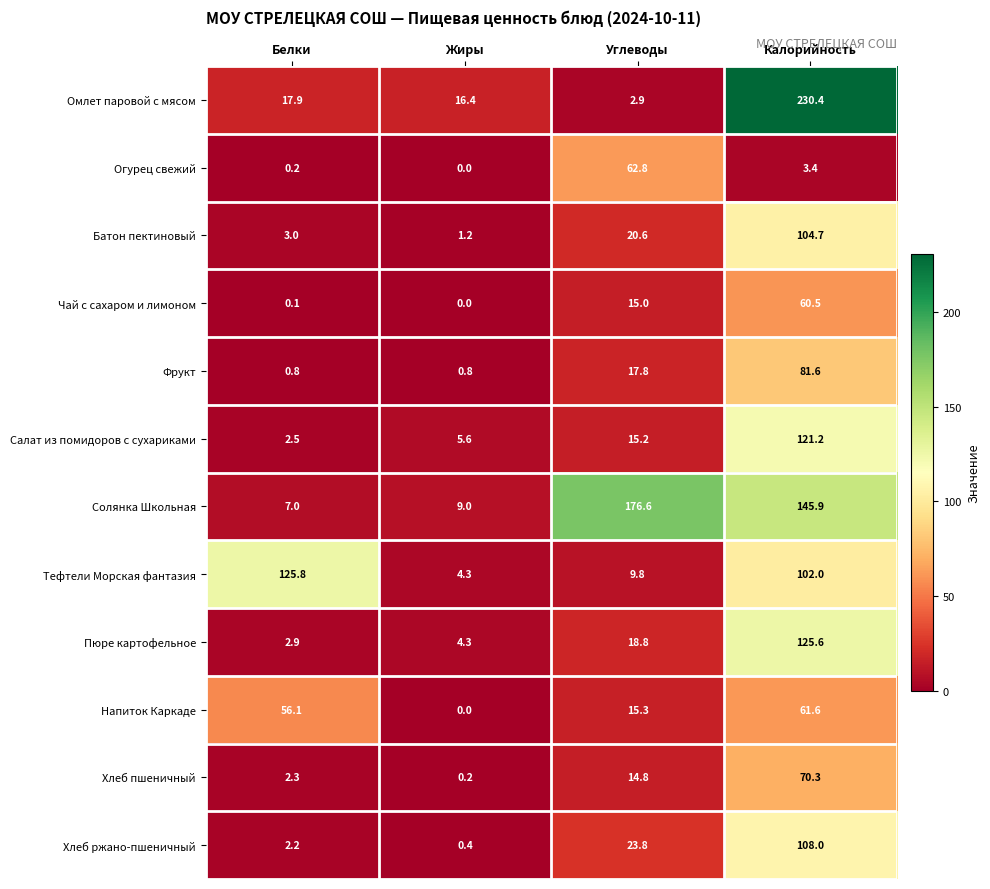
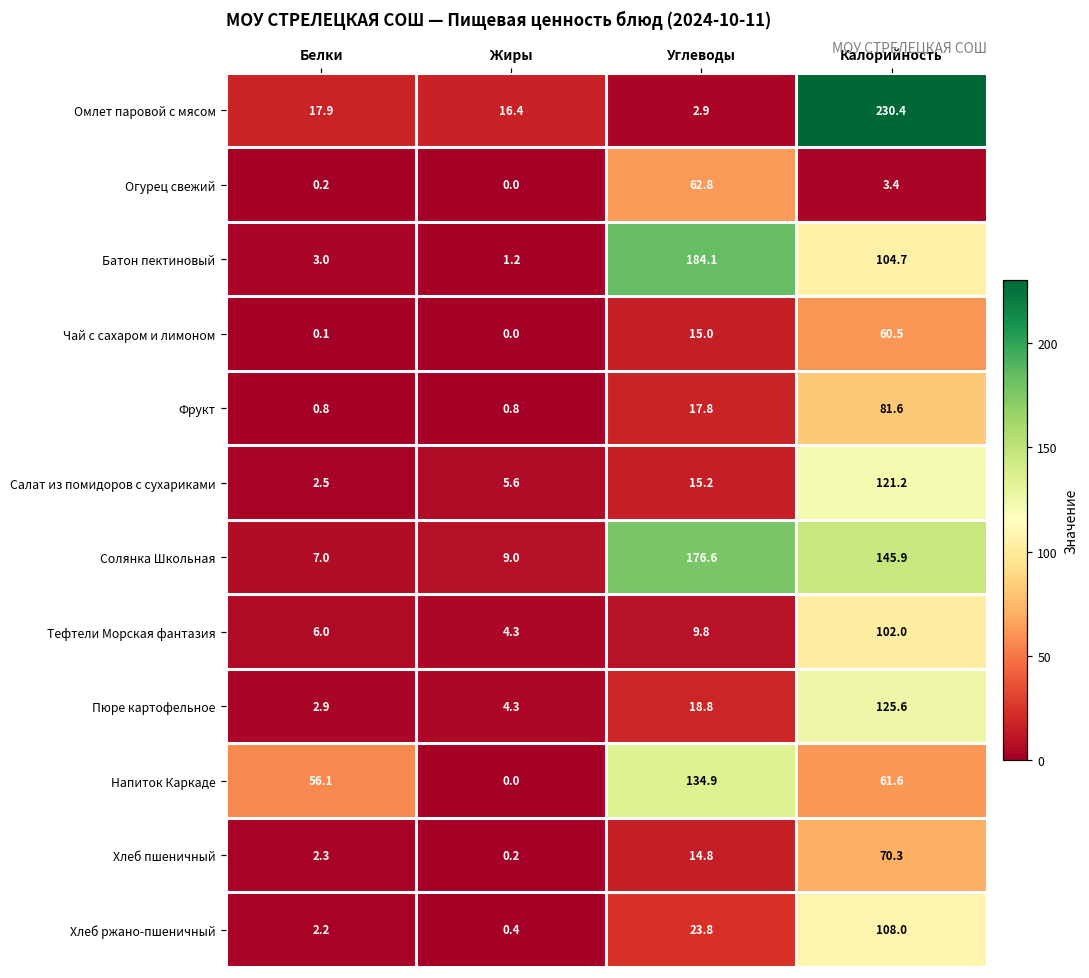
Батон пектиновый, Углеводы: 20.6 -> 184.1
Тефтели Морская фантазия, Белки: 125.8 -> 6.0
Напиток Каркаде, Углеводы: 15.3 -> 134.9
